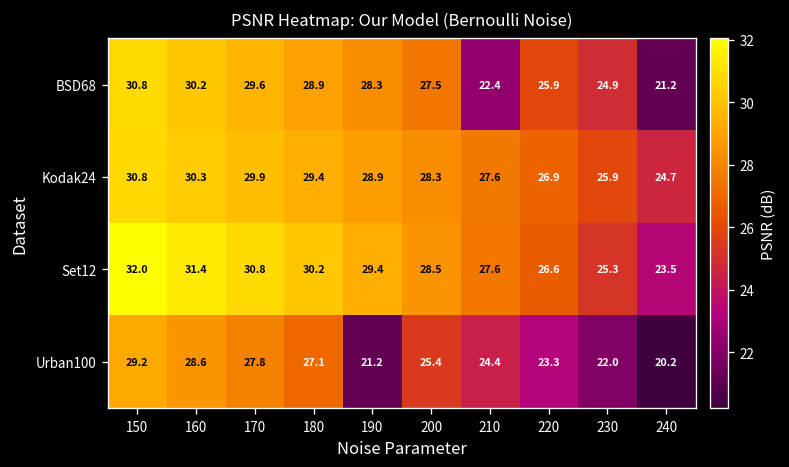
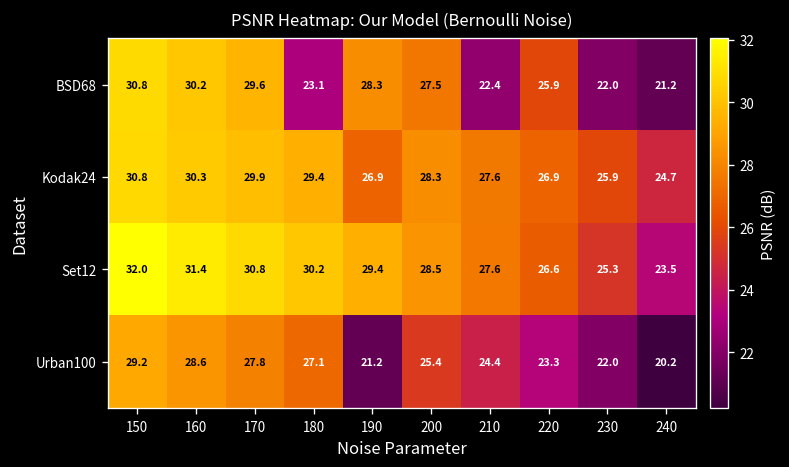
BSD68, 180: 28.9 -> 23.1
BSD68, 230: 24.9 -> 22.0
Kodak24, 190: 28.9 -> 26.9
